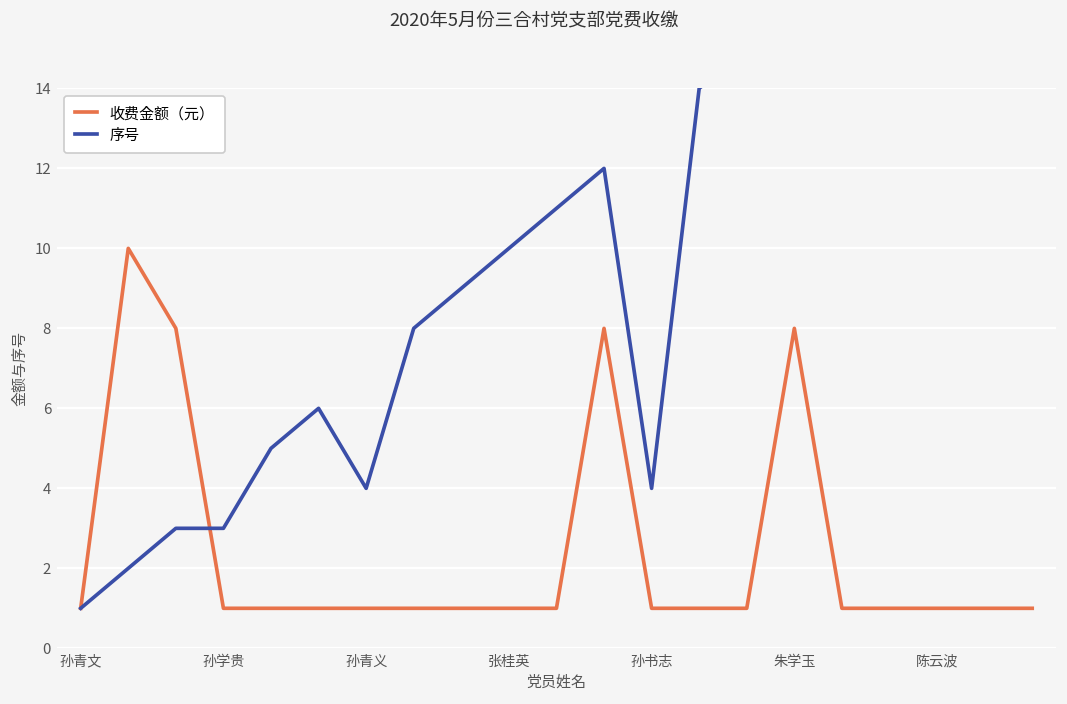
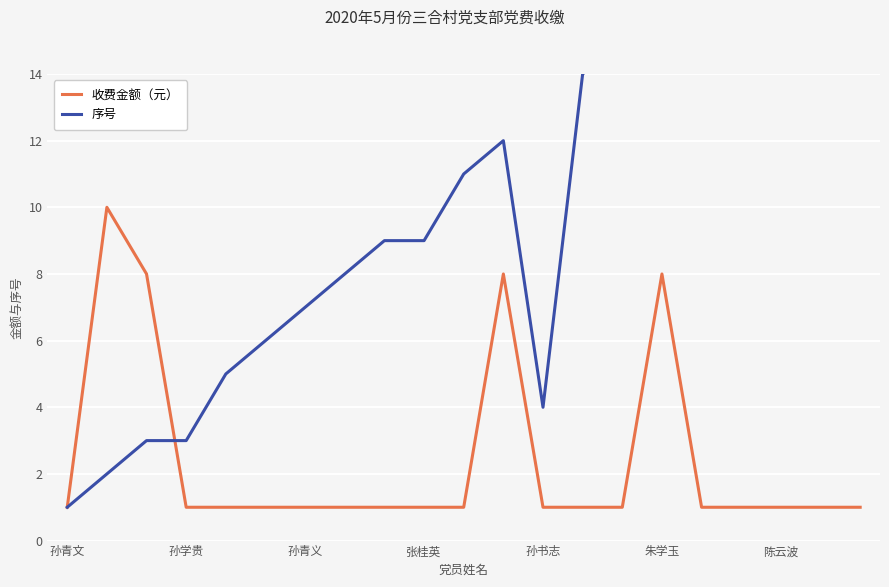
序号, 孙青义: 4 -> 7
序号, 张桂英: 10 -> 9
